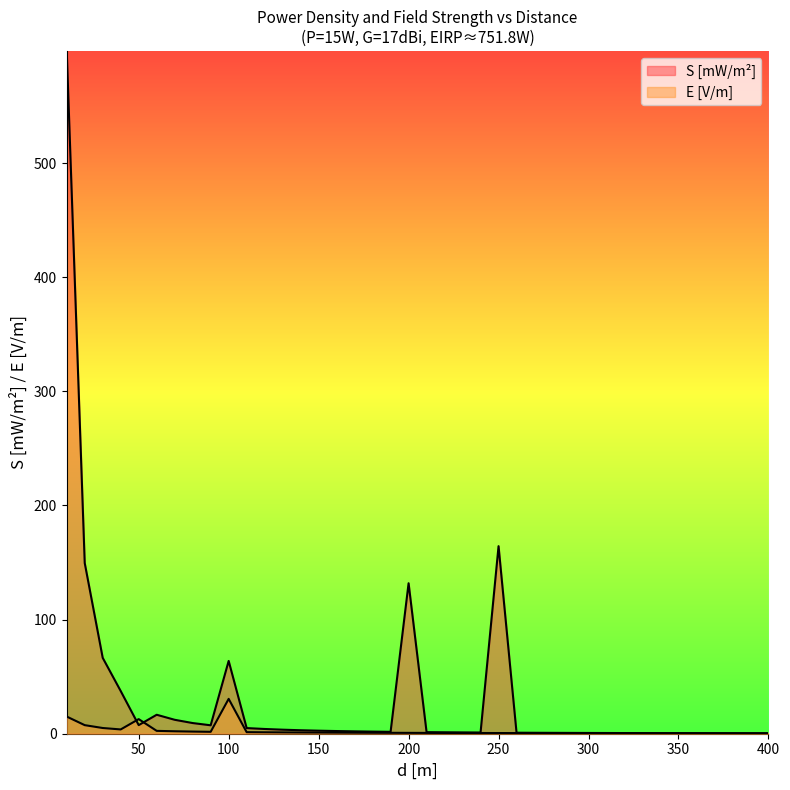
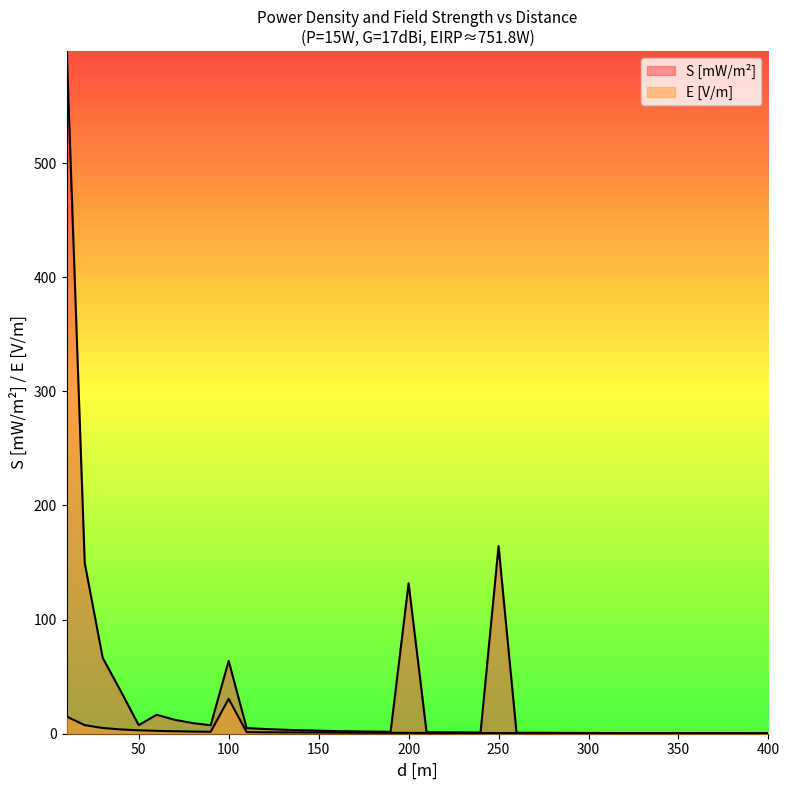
E [V/m], 50: 13 -> 3
